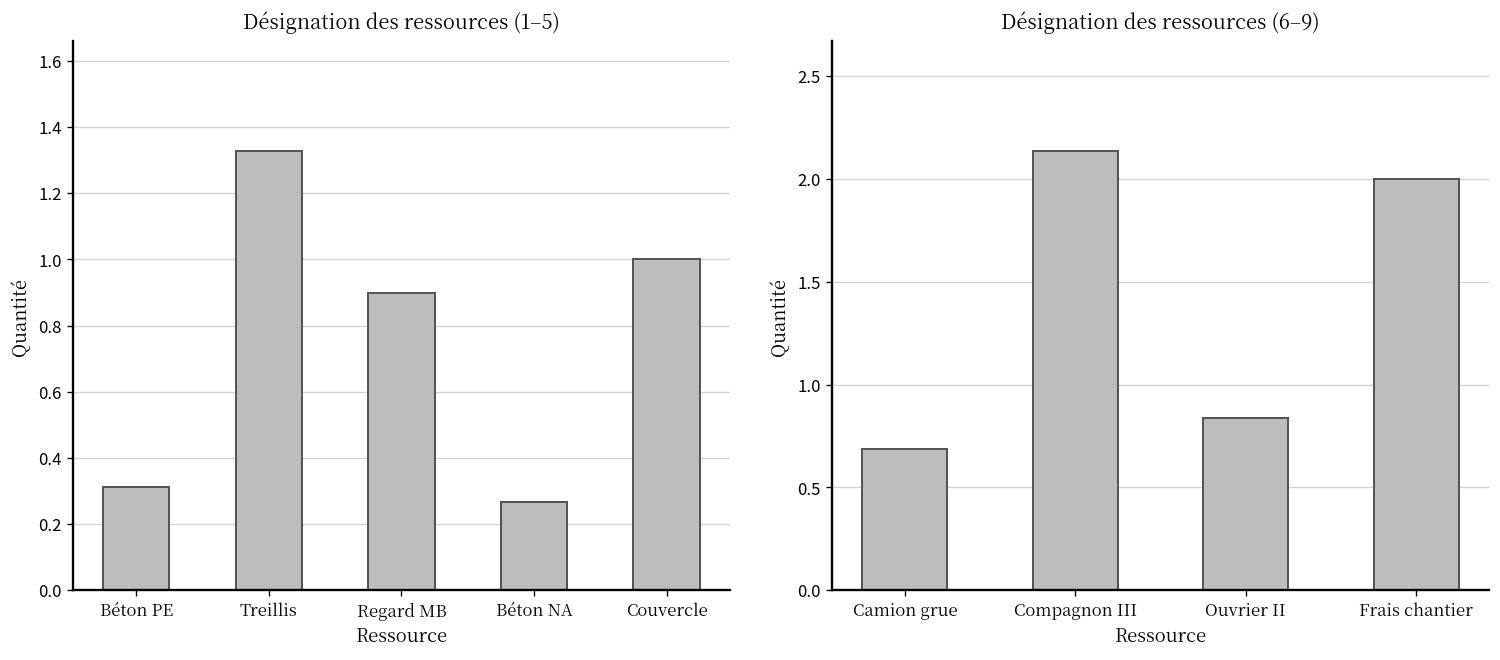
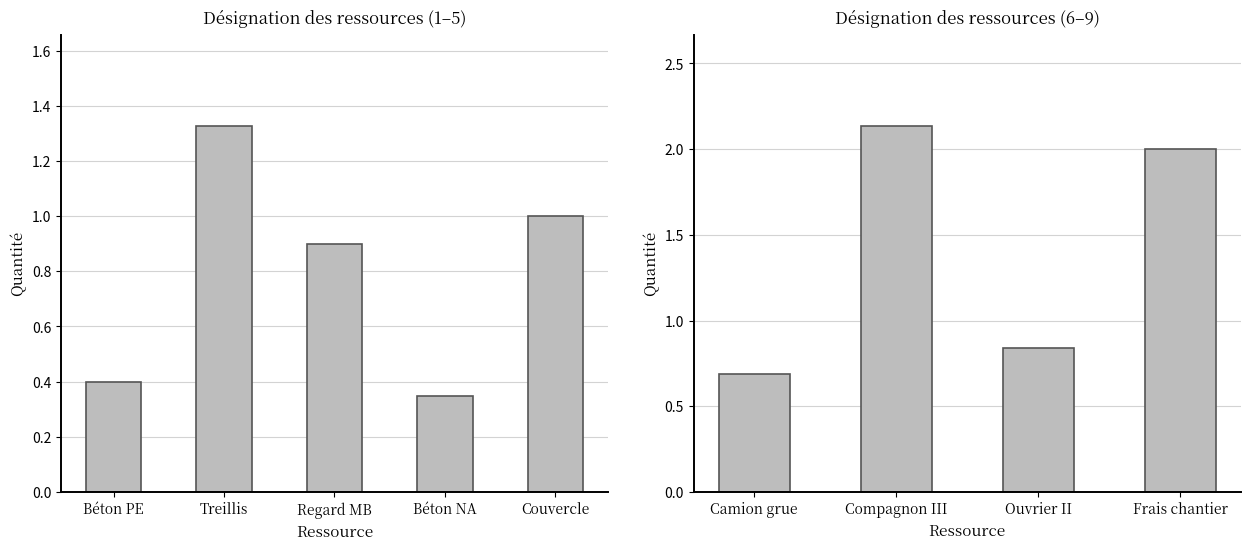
Désignation des ressources (1–5), Béton PE: 0.31 -> 0.40
Désignation des ressources (1–5), Béton NA: 0.27 -> 0.35
